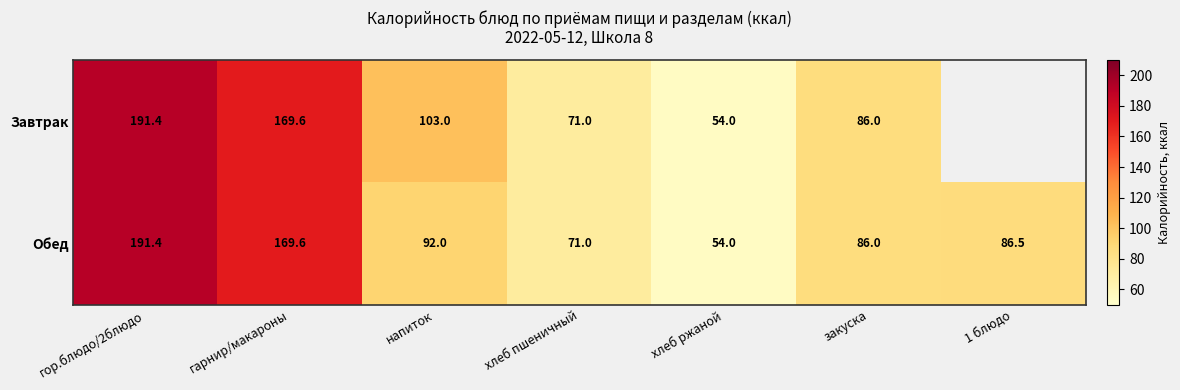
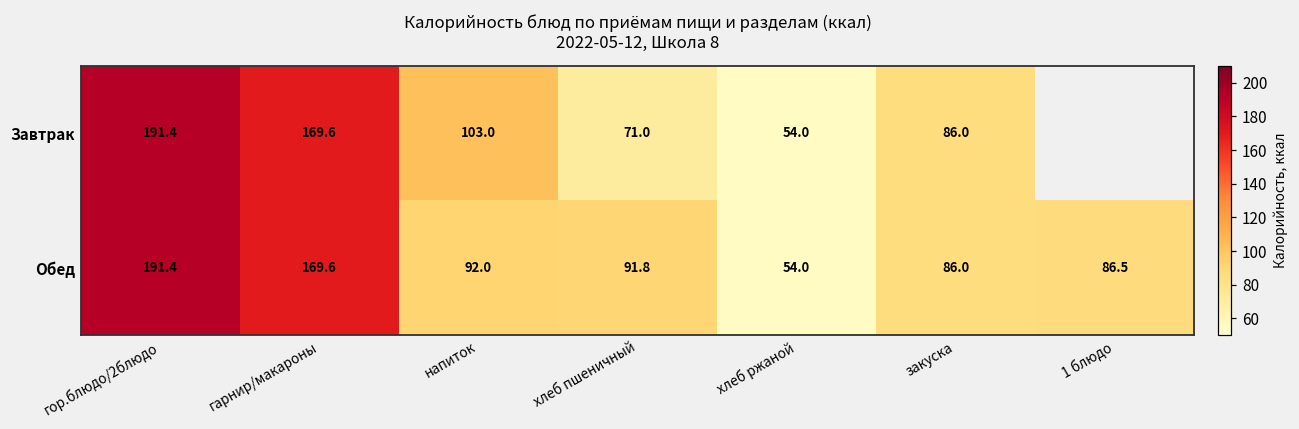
Обед, хлеб пшеничный: 71.0 -> 91.8
